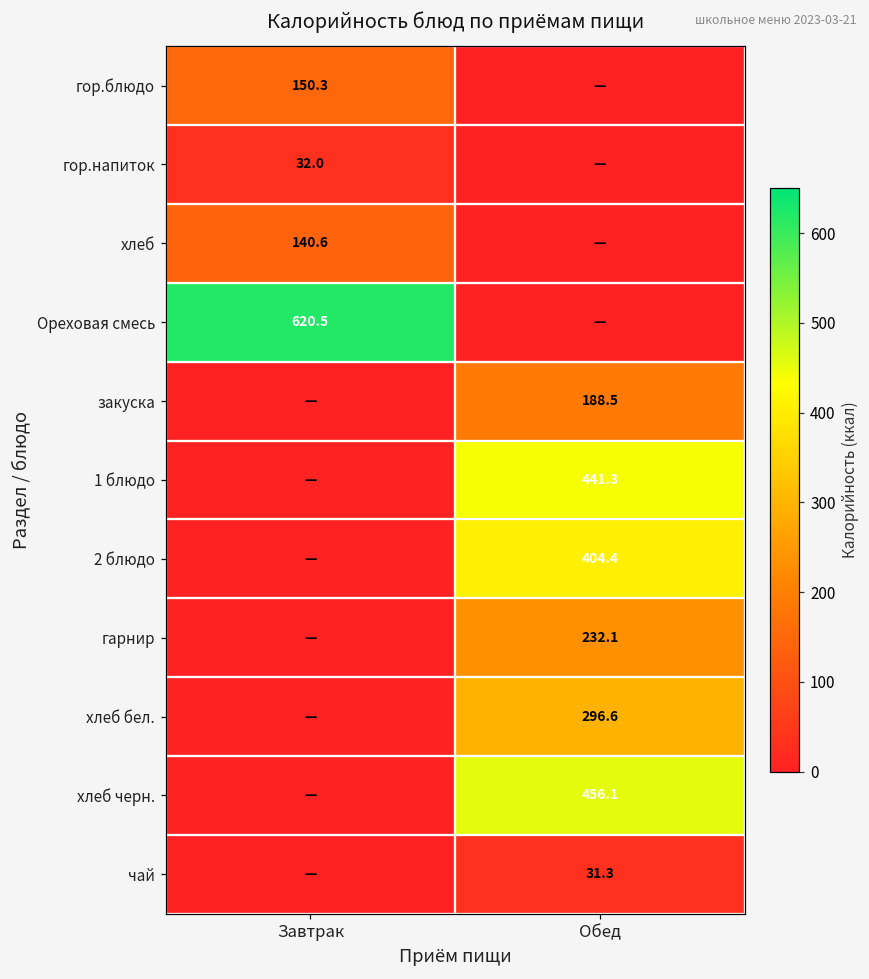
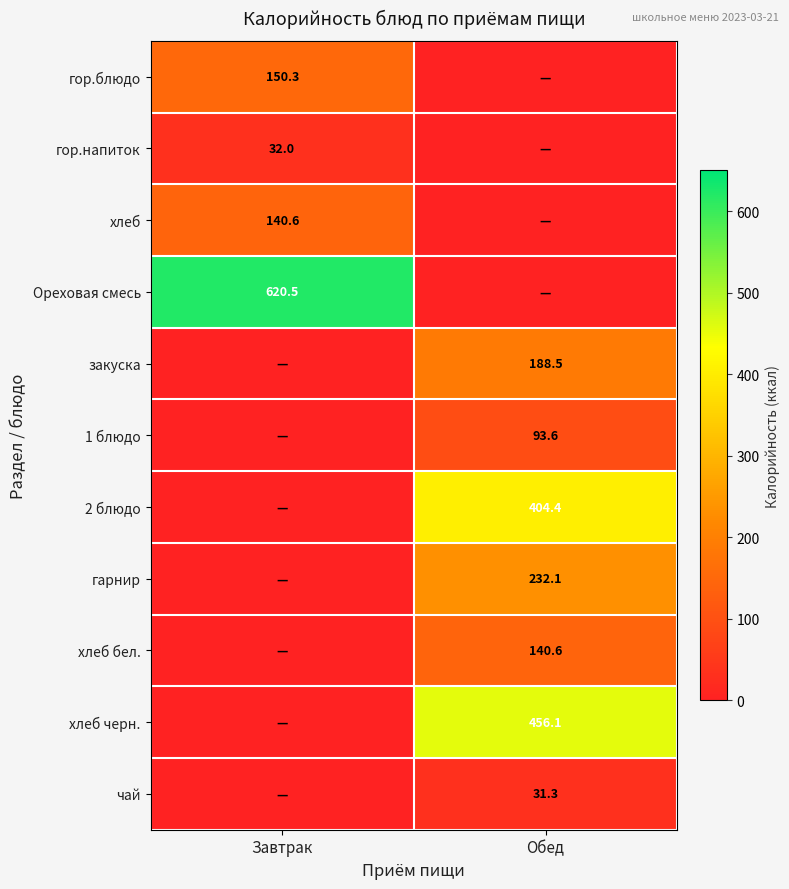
1 блюдо, Обед: 441.3 -> 93.6
хлеб бел., Обед: 296.6 -> 140.6
